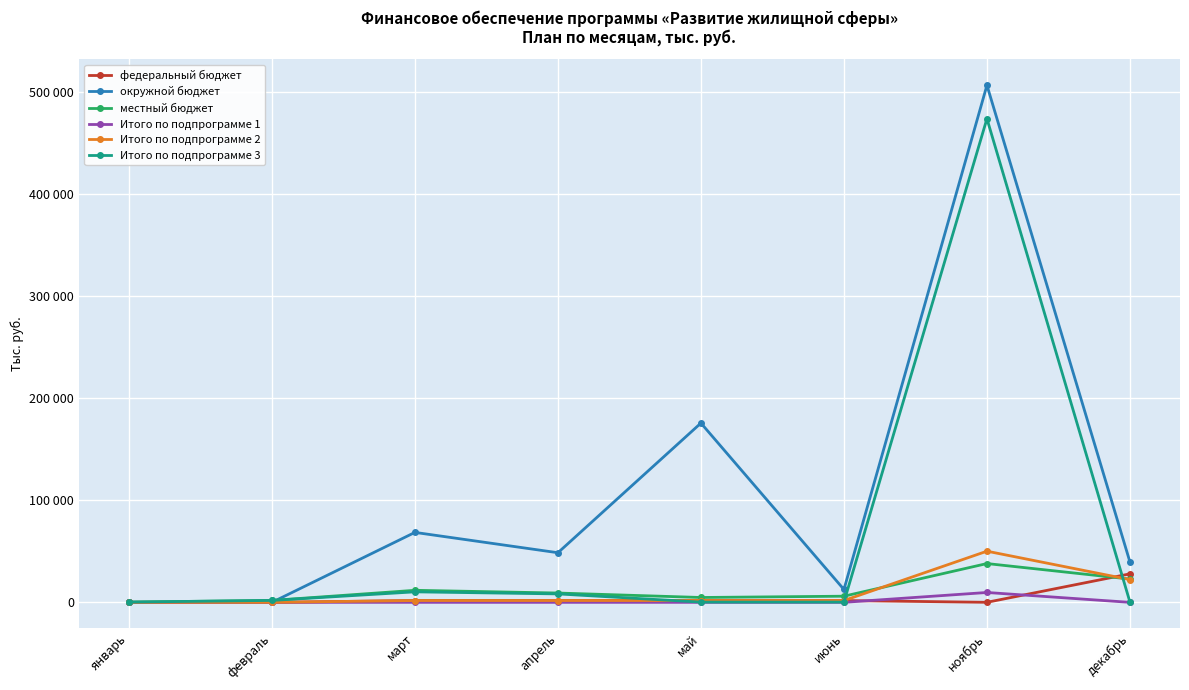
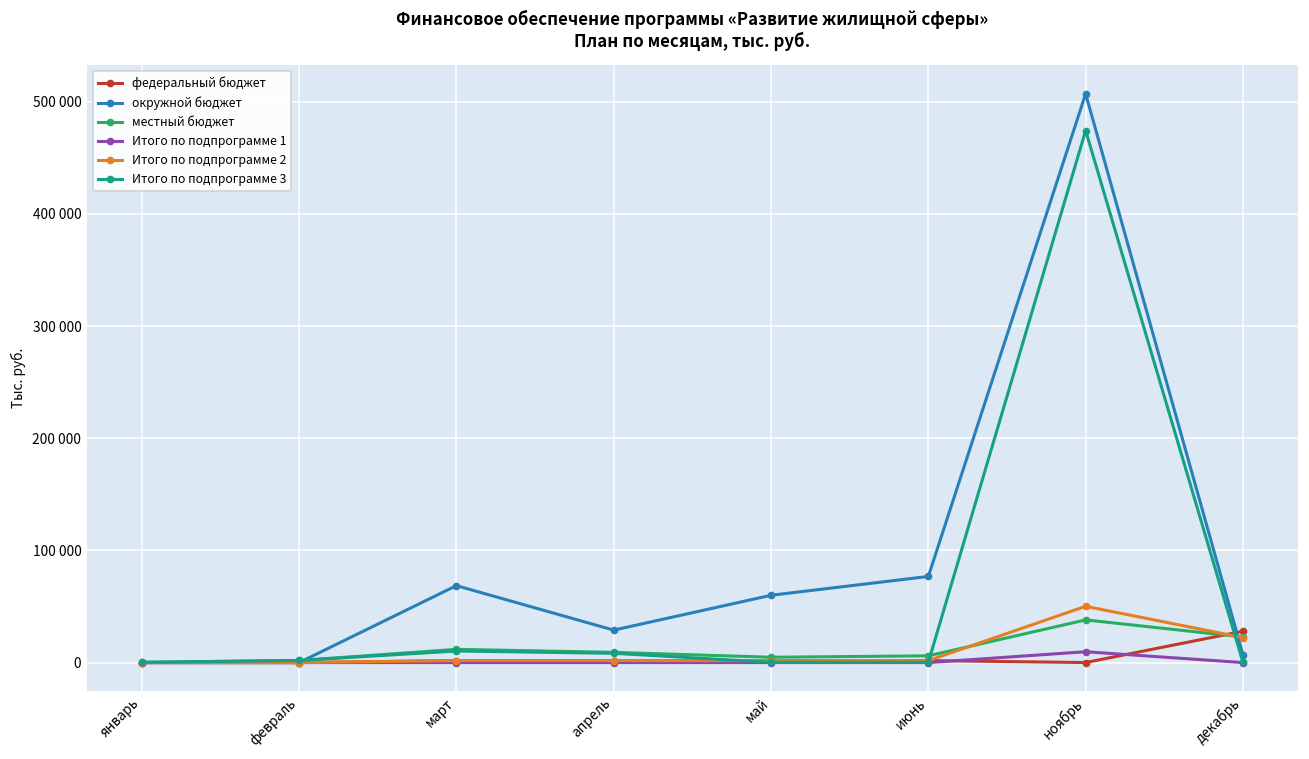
окружной бюджет, апрель: 49000 -> 29000
окружной бюджет, май: 176000 -> 60000
окружной бюджет, июнь: 13000 -> 77000
окружной бюджет, декабрь: 40000 -> 7000
